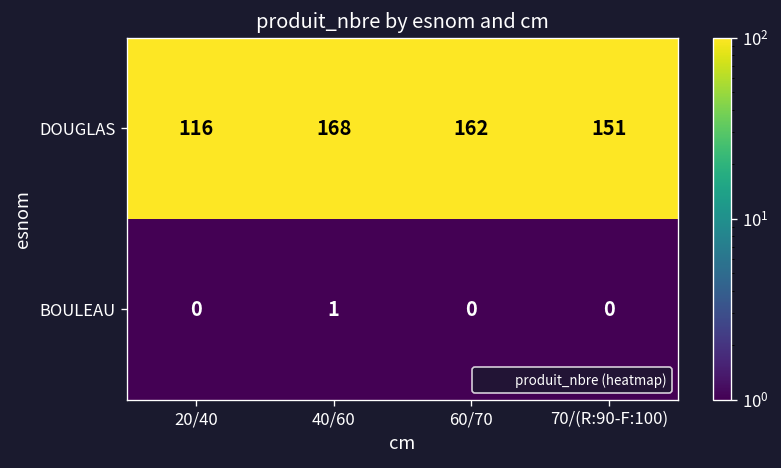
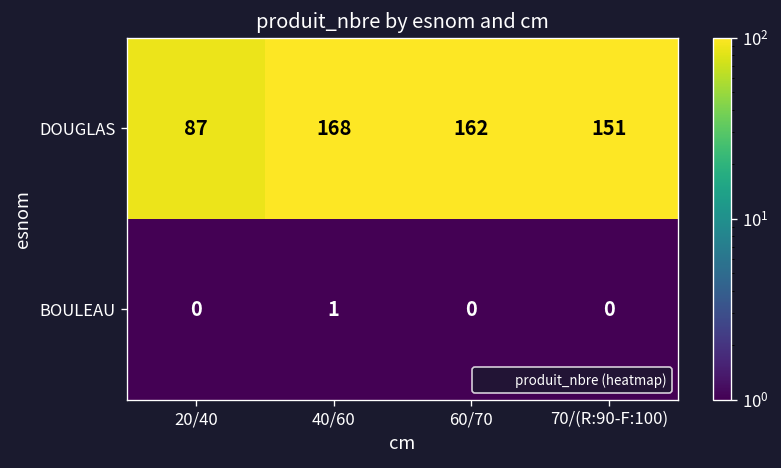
DOUGLAS, 20/40: 116 -> 87
